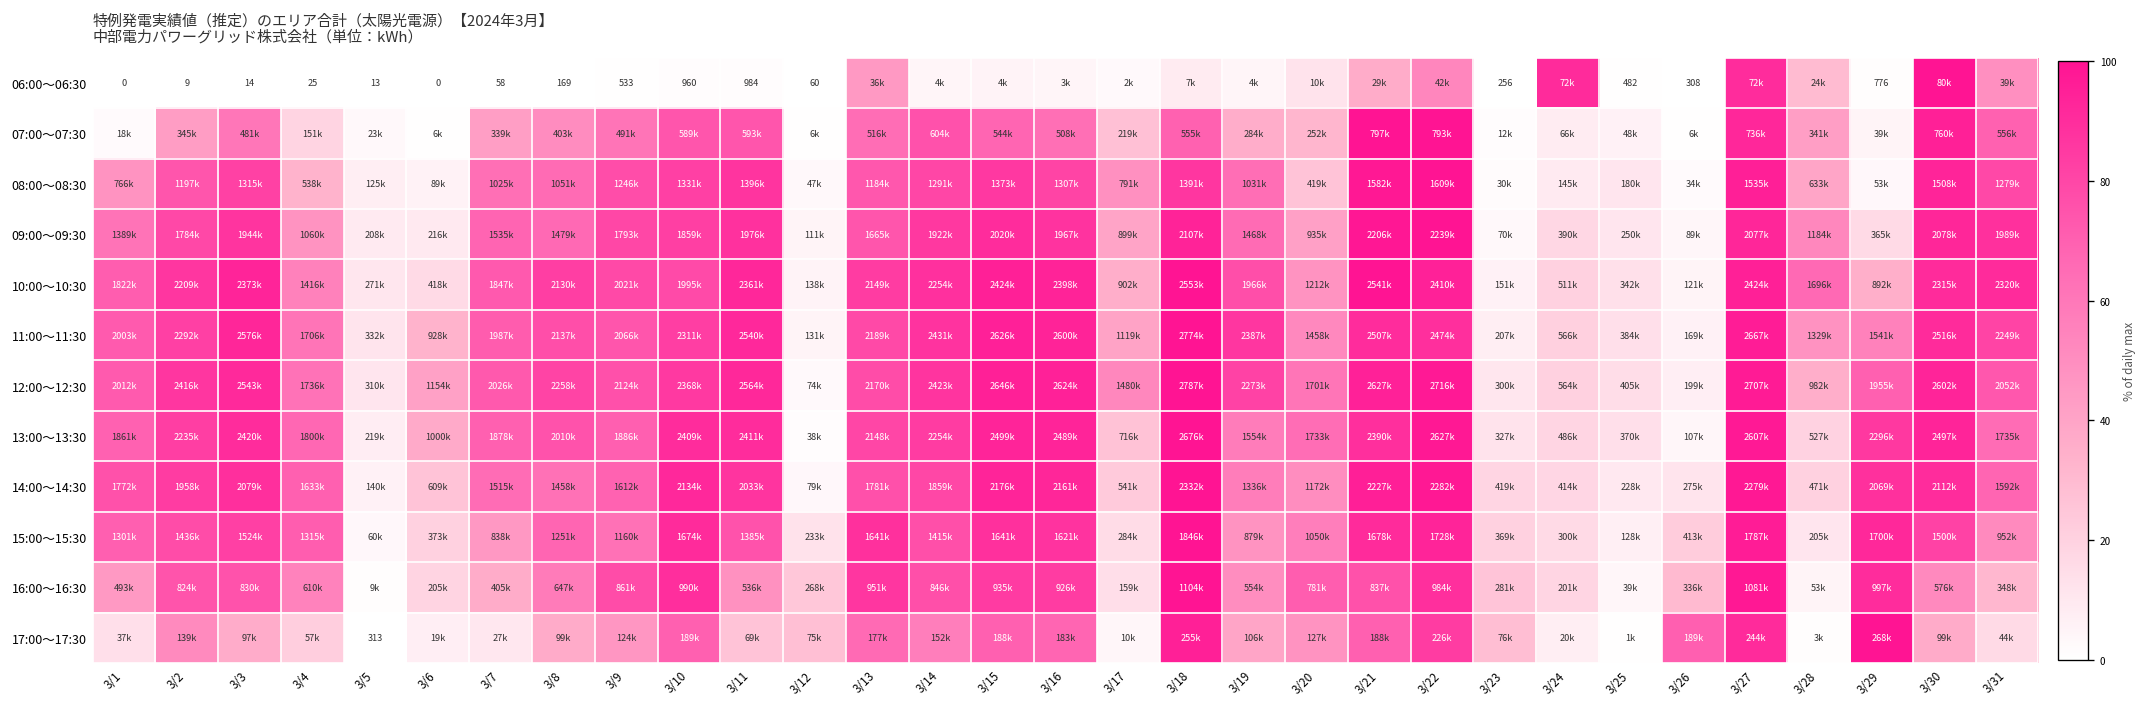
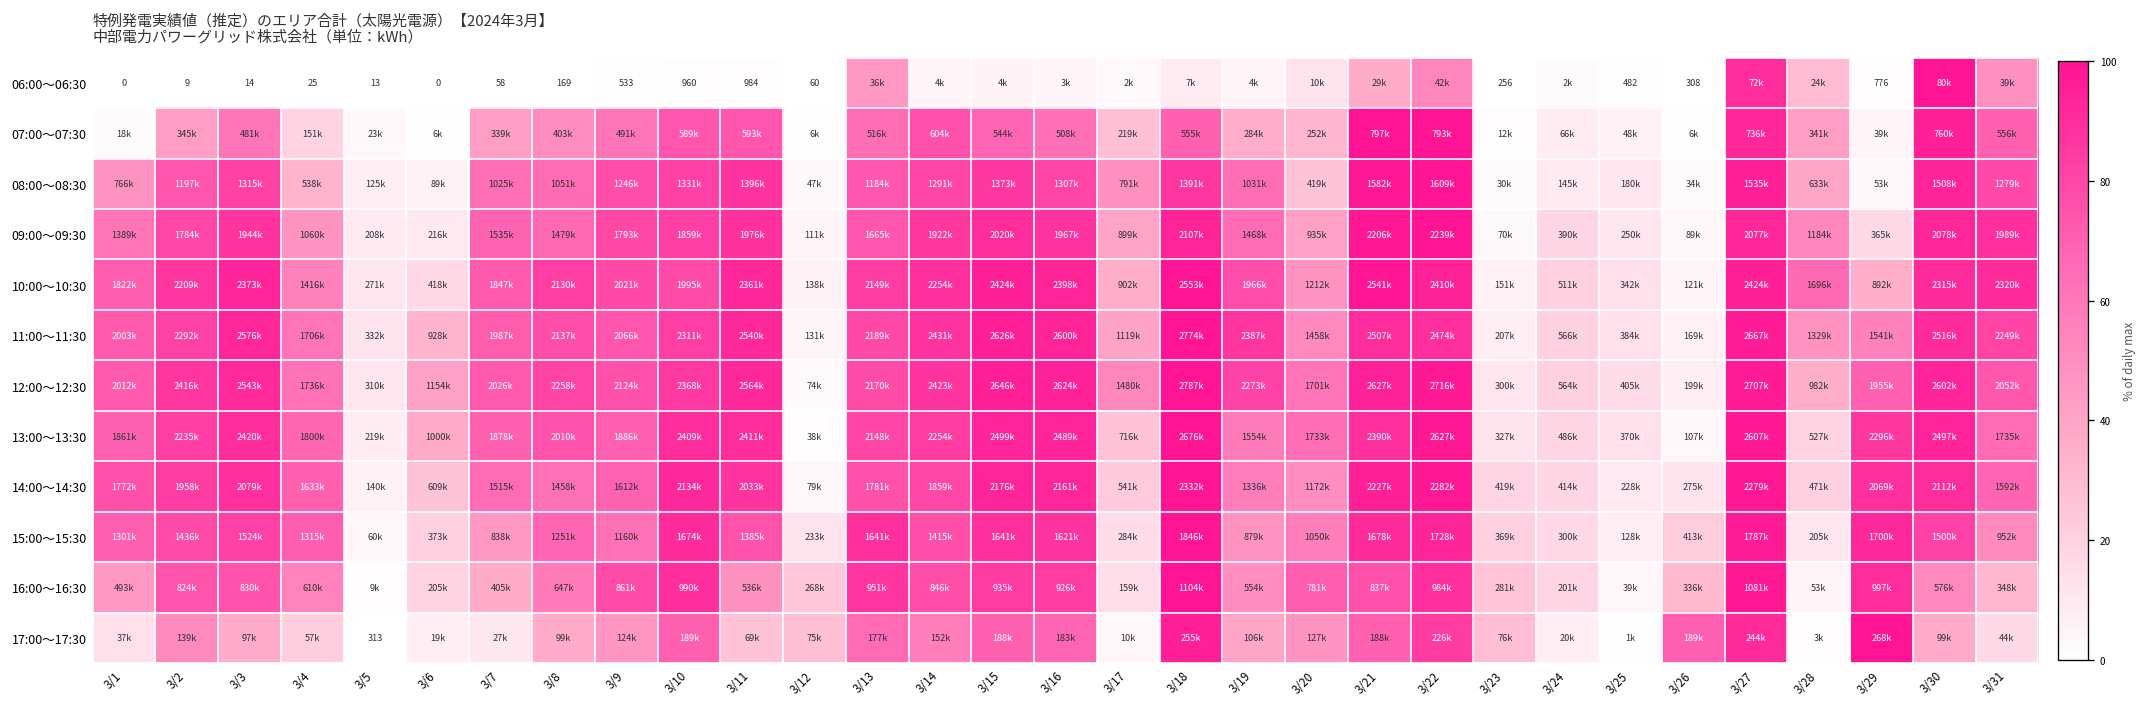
06:00～06:30, 3/24: 72k -> 2k
